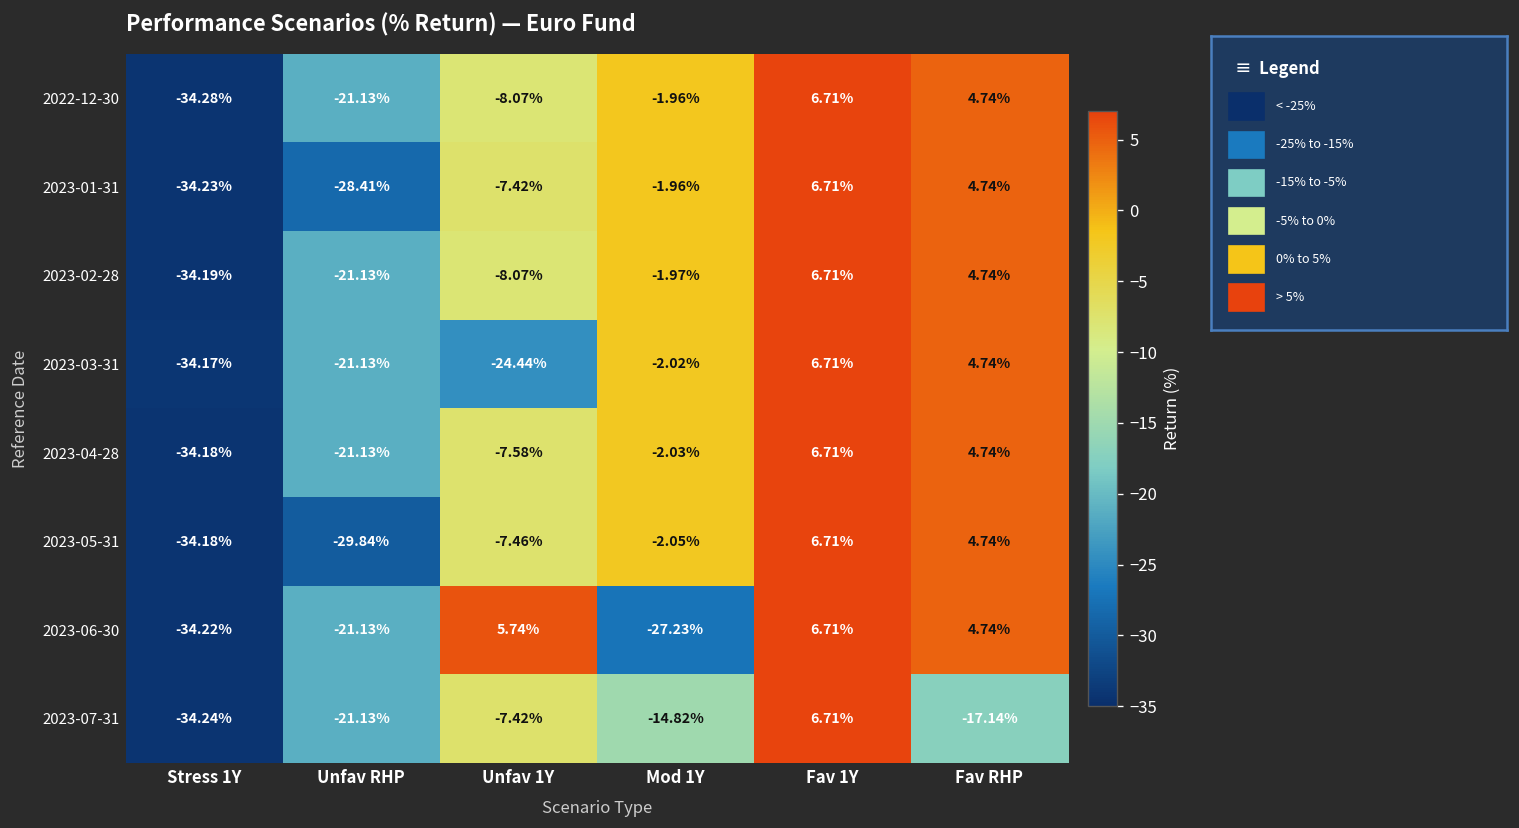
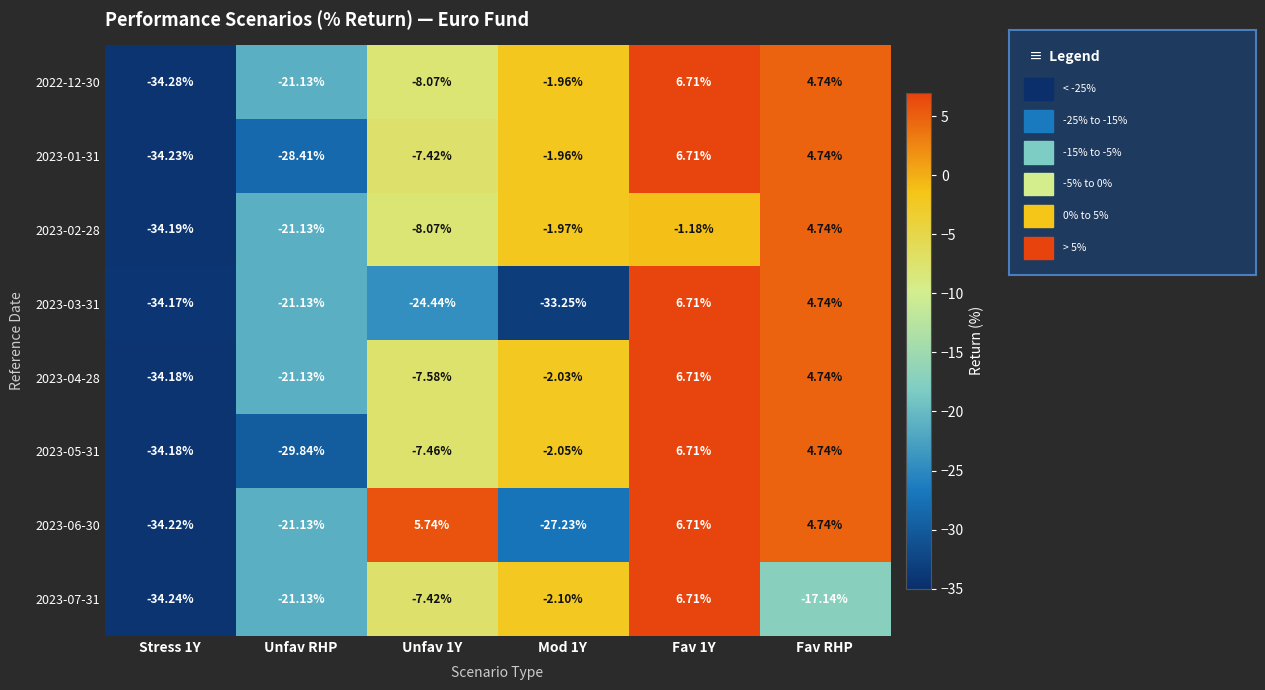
2023-02-28, Fav 1Y: 6.71% -> -1.18%
2023-03-31, Mod 1Y: -2.02% -> -33.25%
2023-07-31, Mod 1Y: -14.82% -> -2.10%
